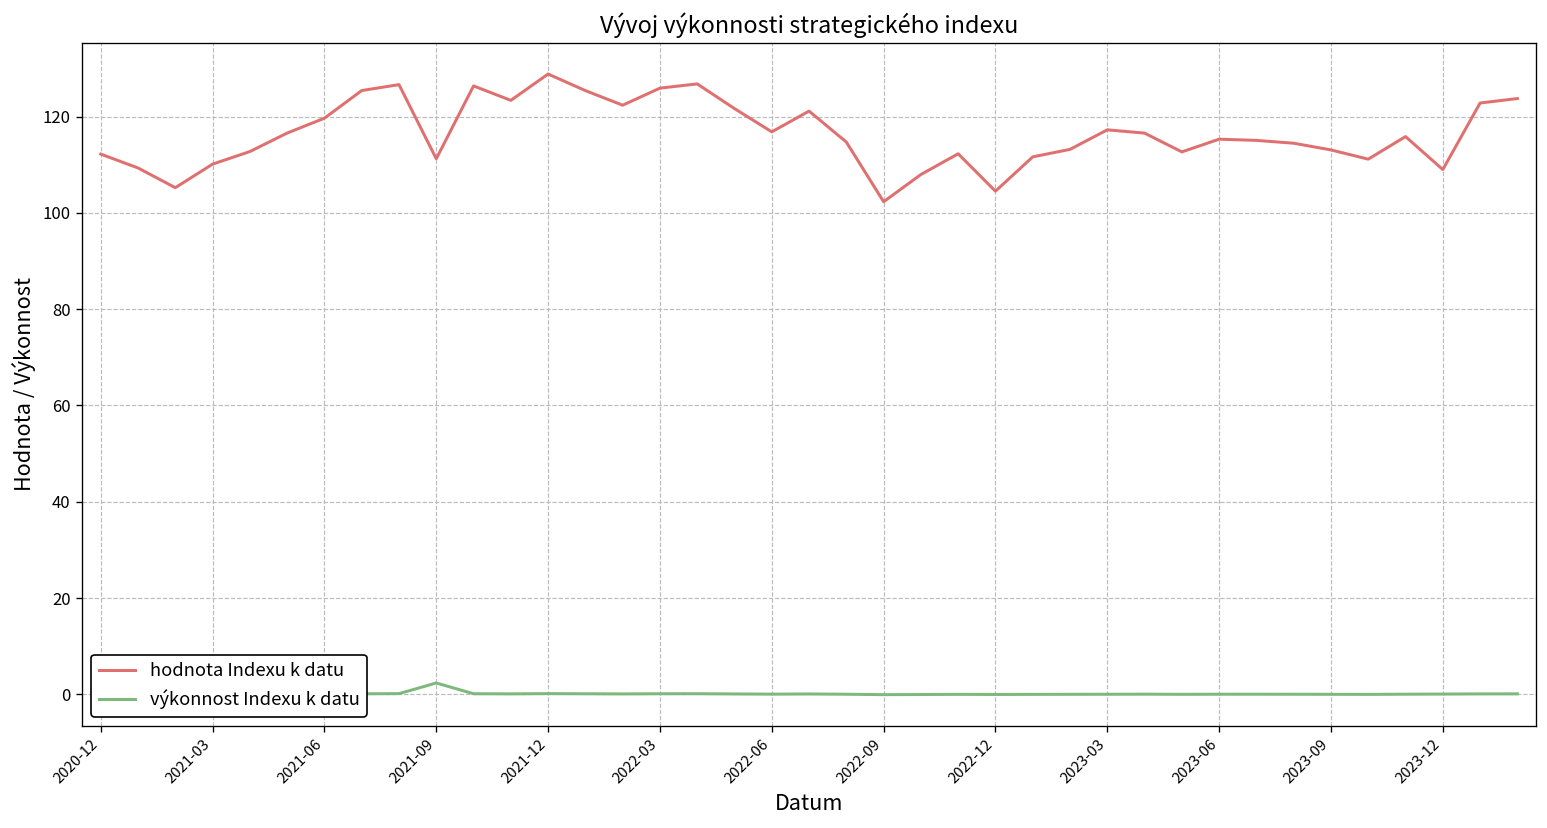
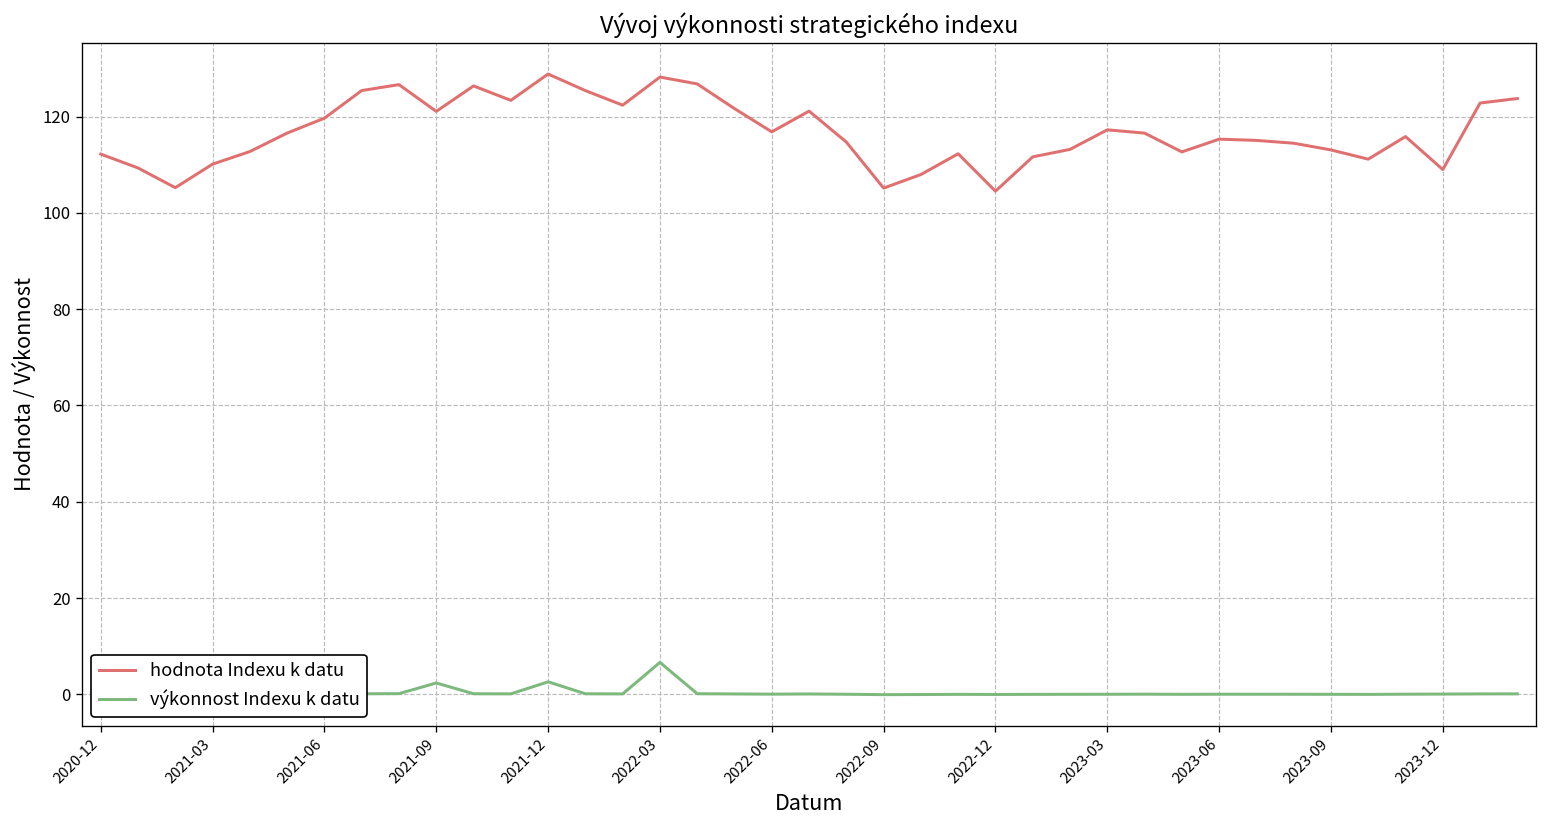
hodnota Indexu k datu, 2021-09: 111 -> 121
výkonnost Indexu k datu, 2021-12: 0 -> 3
hodnota Indexu k datu, 2022-03: 126 -> 128
výkonnost Indexu k datu, 2022-03: 0 -> 7
hodnota Indexu k datu, 2022-09: 102 -> 105
